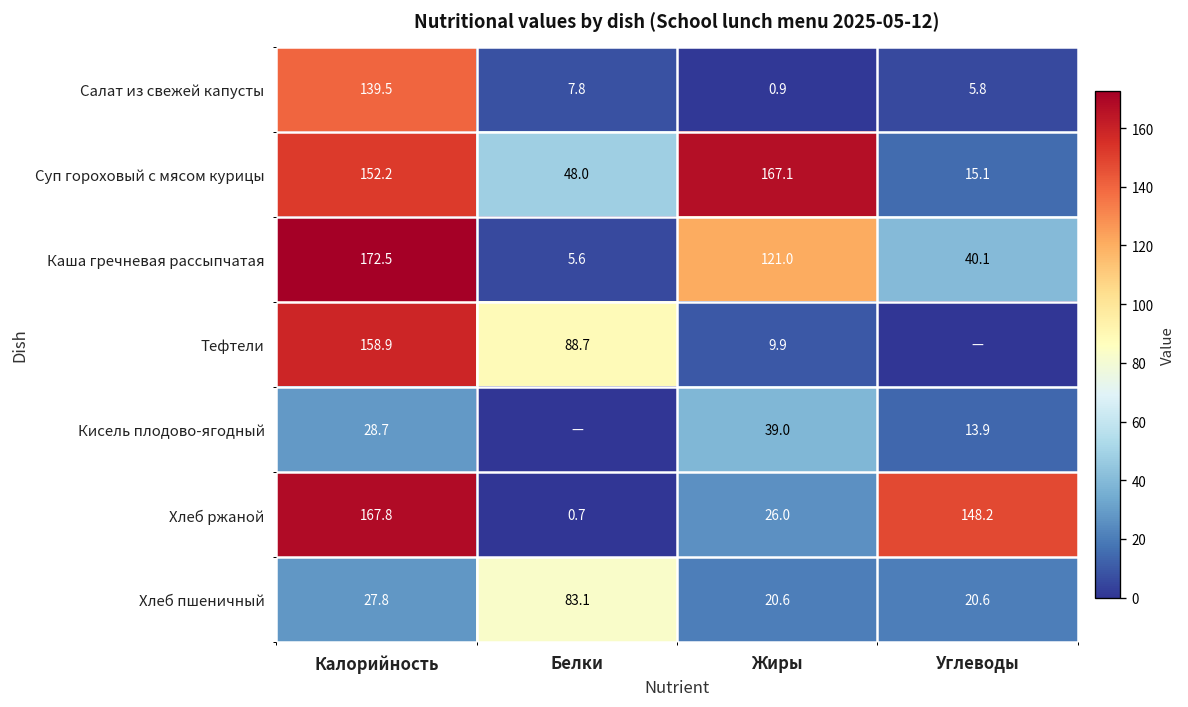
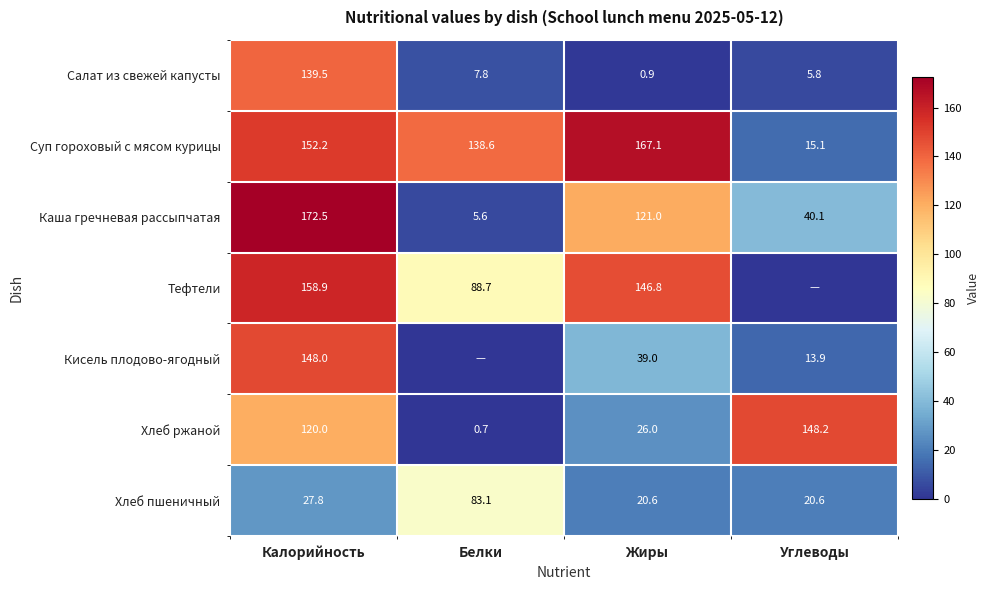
Суп гороховый с мясом курицы, Белки: 48.0 -> 138.6
Тефтели, Жиры: 9.9 -> 146.8
Кисель плодово-ягодный, Калорийность: 28.7 -> 148.0
Хлеб ржаной, Калорийность: 167.8 -> 120.0
